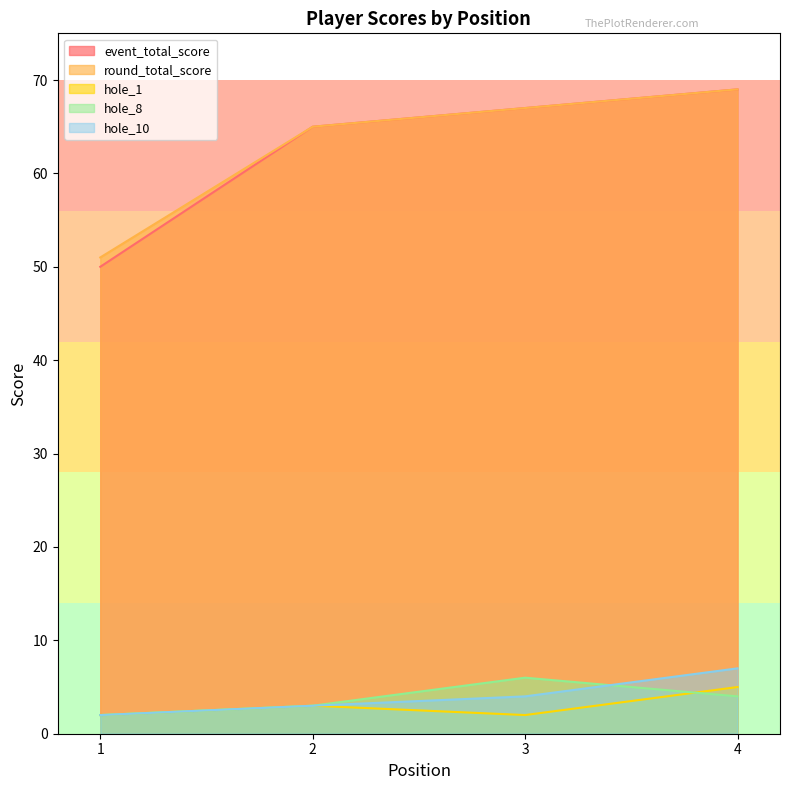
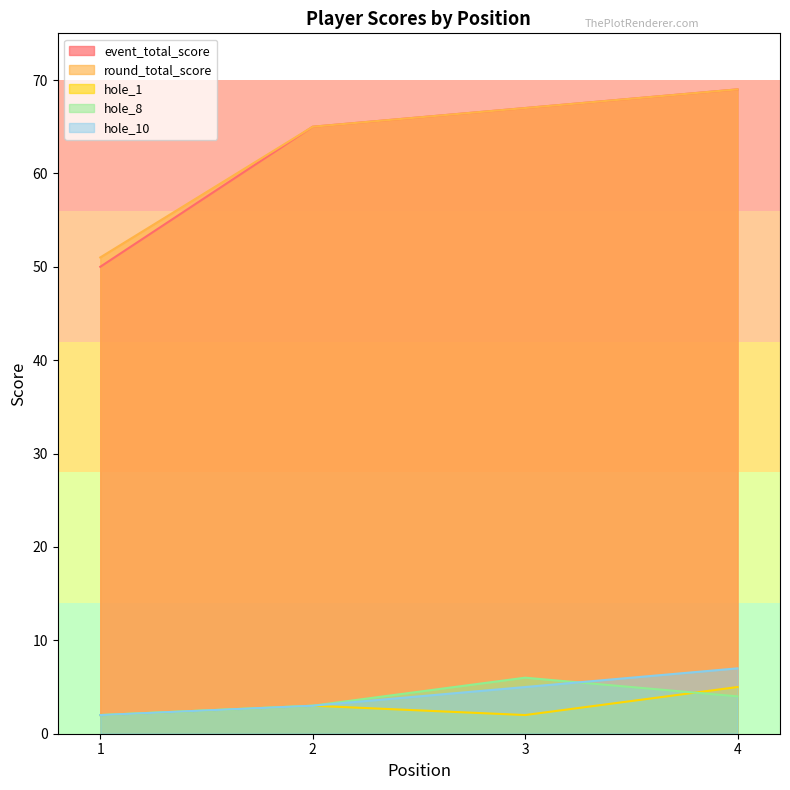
hole_10, 3: 4 -> 5
